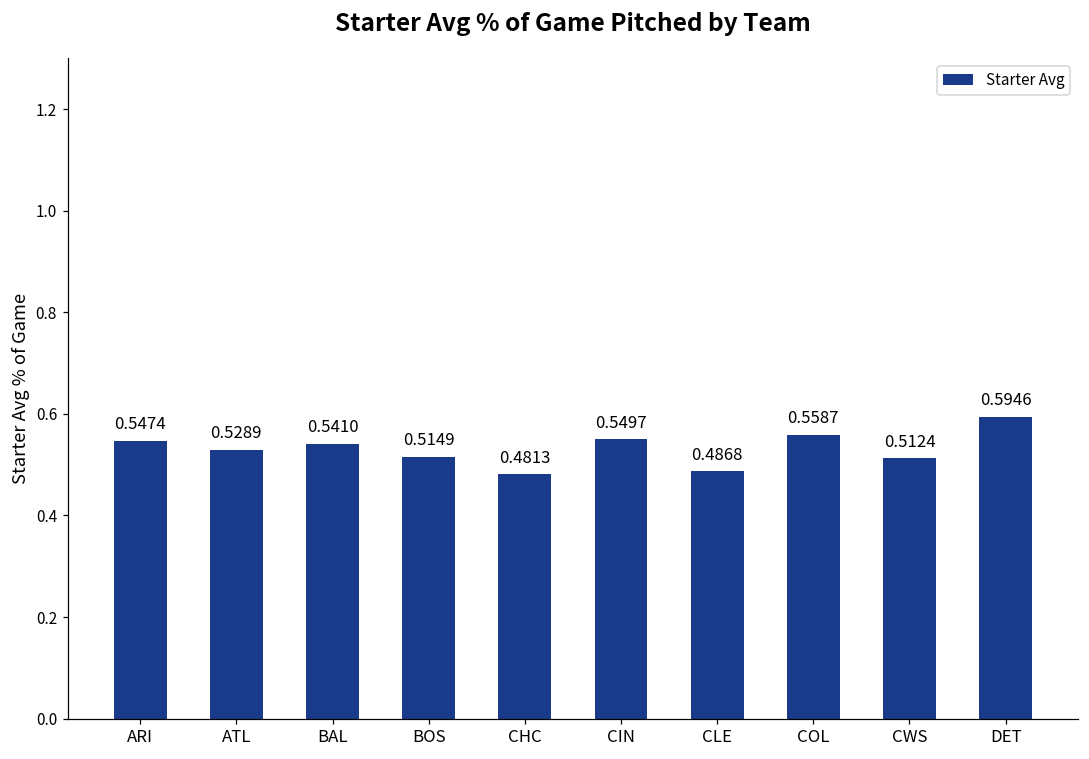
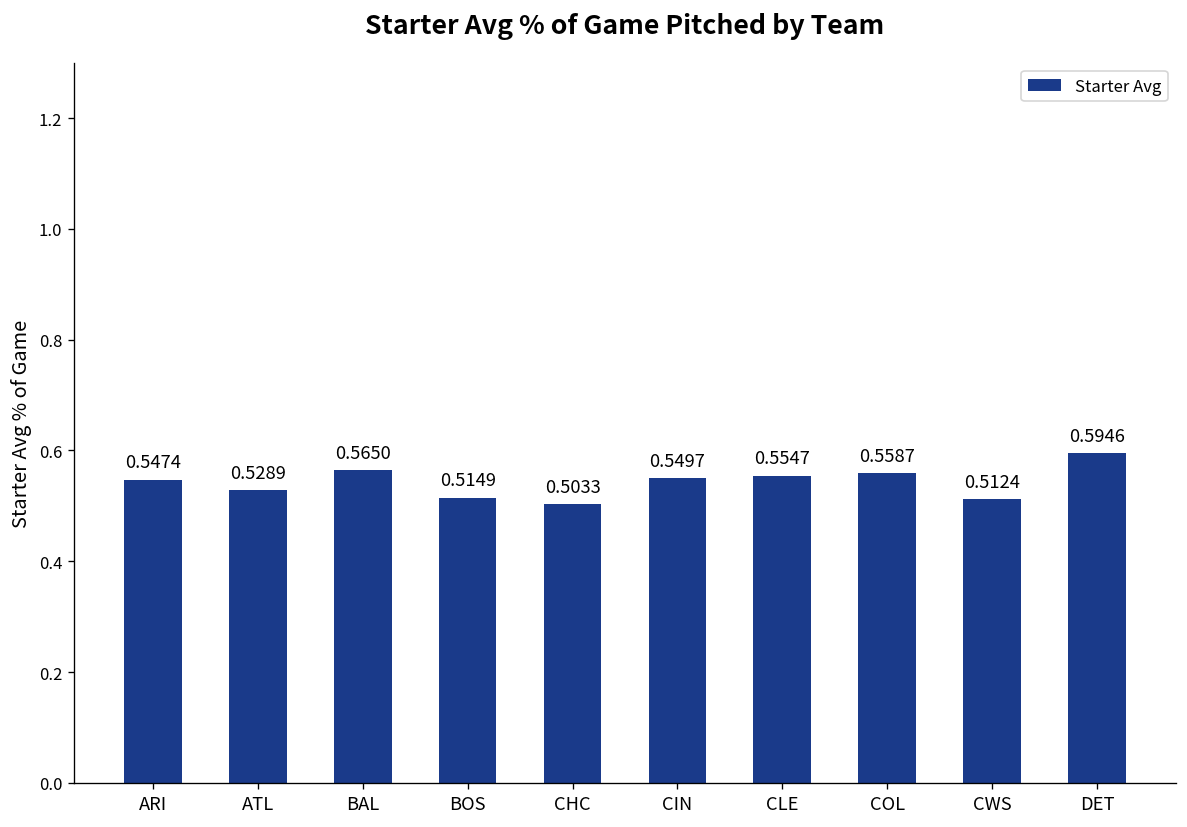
BAL: 0.5410 -> 0.5650
CHC: 0.4813 -> 0.5033
CLE: 0.4868 -> 0.5547
